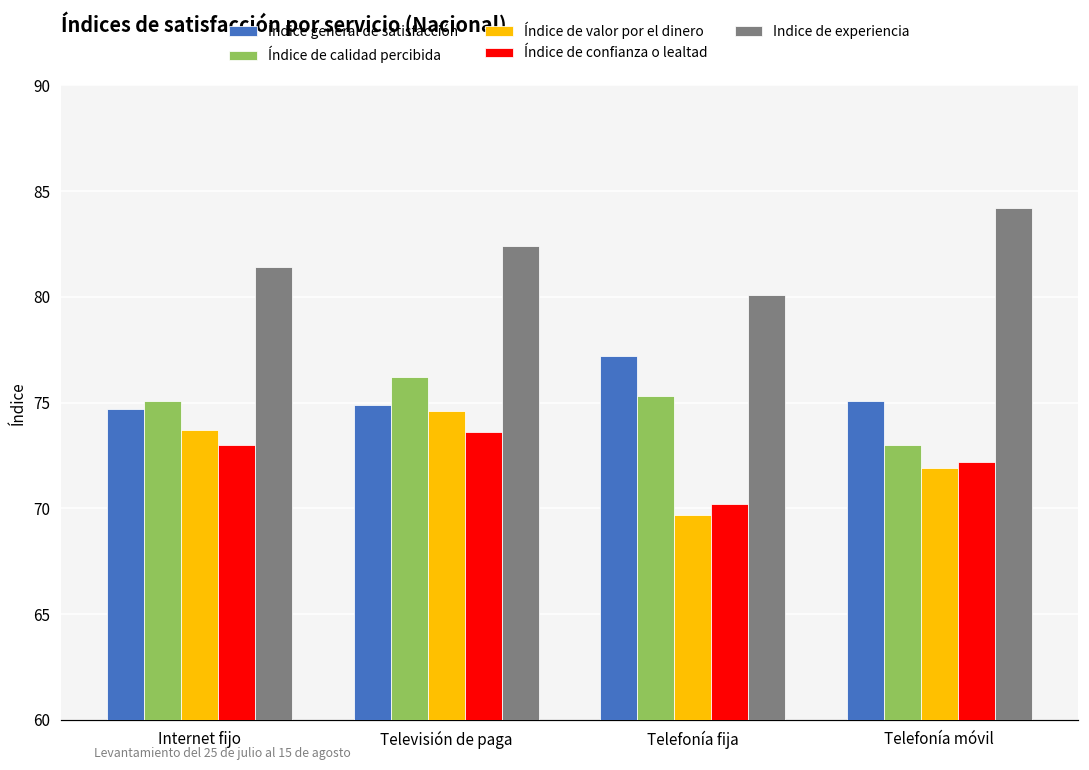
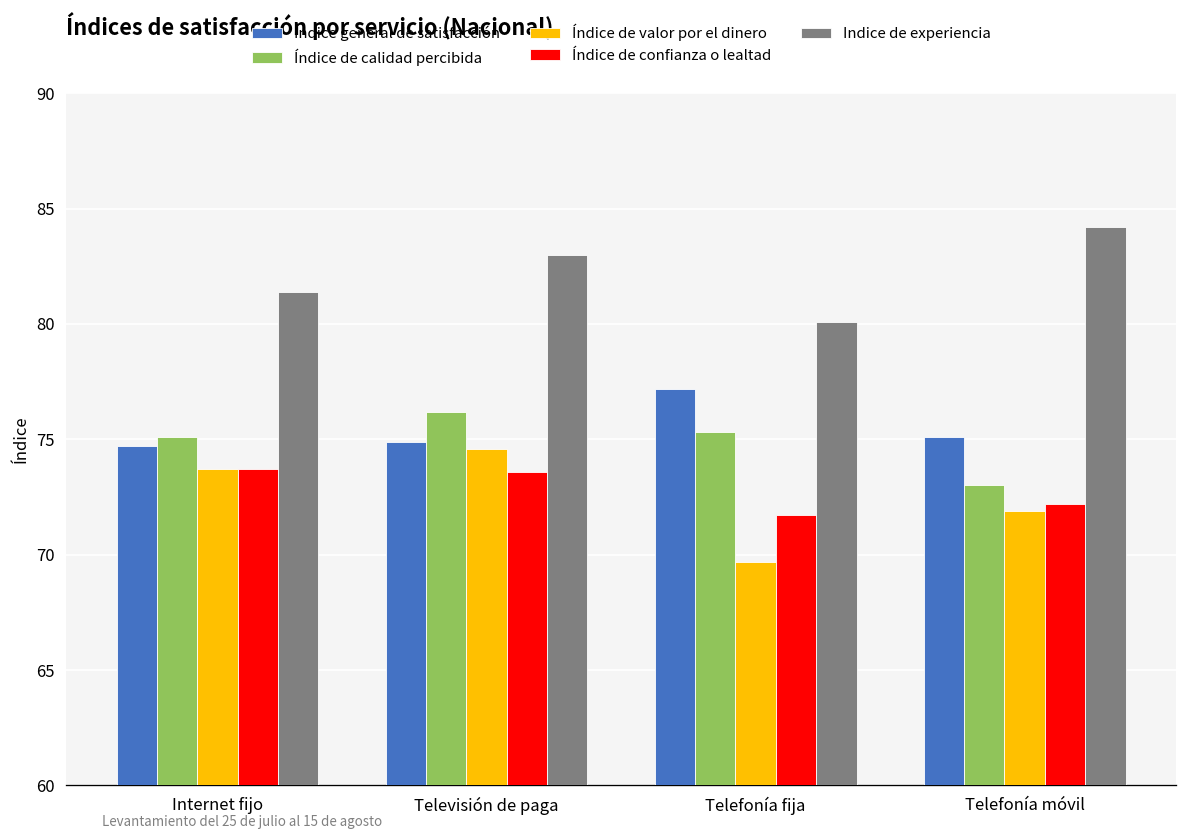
Índice de confianza o lealtad, Internet fijo: 73.0 -> 73.7
Indice de experiencia, Televisión de paga: 82.4 -> 83.0
Índice de confianza o lealtad, Telefonía fija: 70.2 -> 71.7
